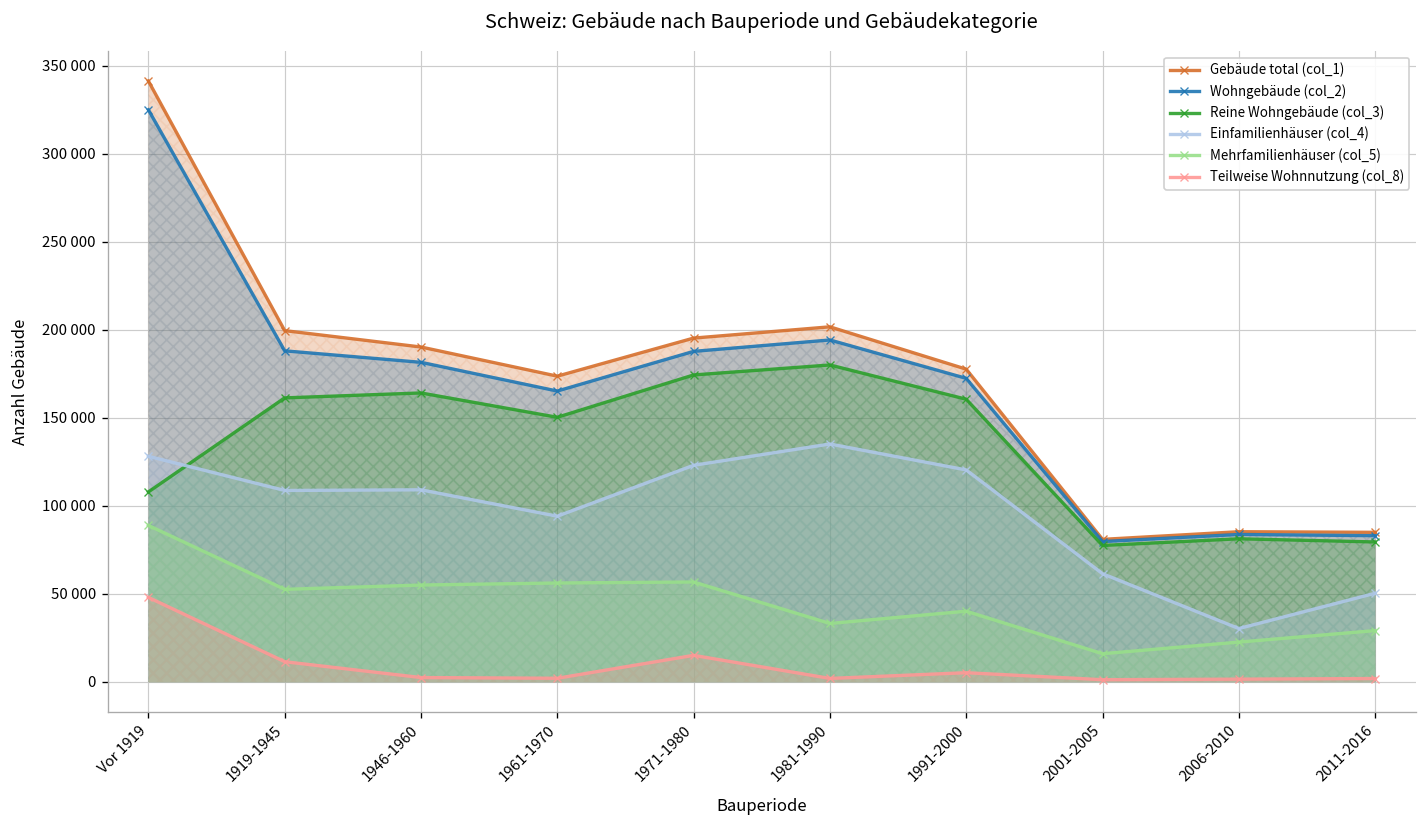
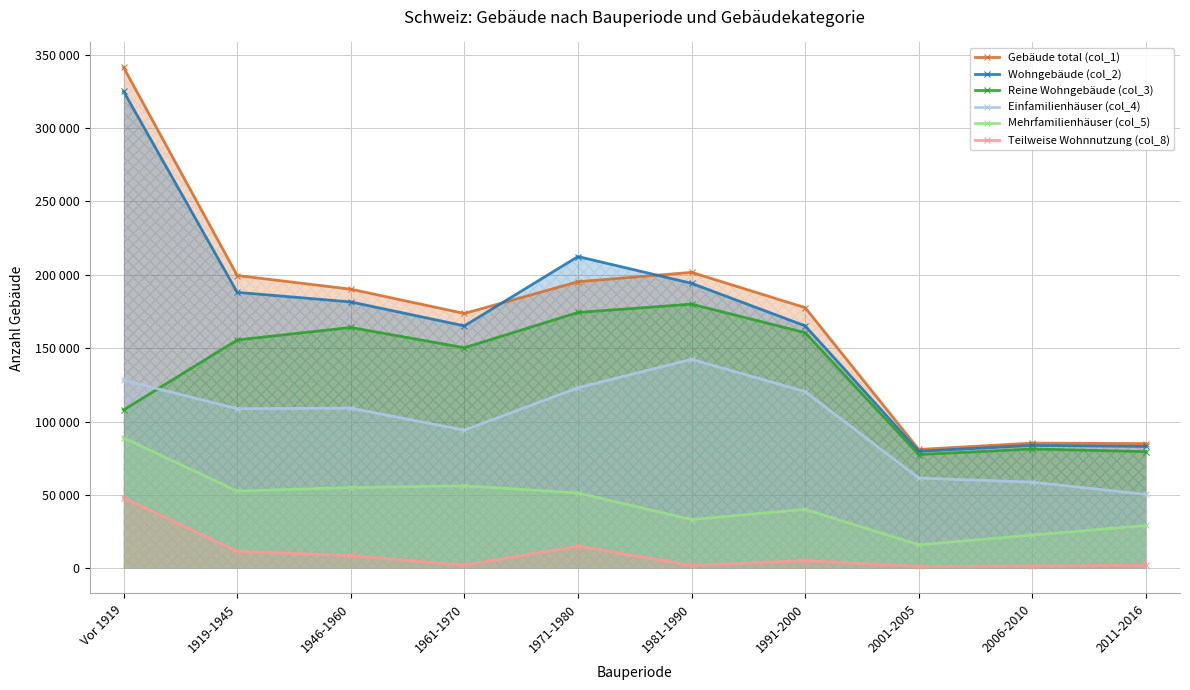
Reine Wohngebäude (col_3), 1919-1945: 161000 -> 156000
Teilweise Wohnnutzung (col_8), 1946-1960: 2000 -> 9000
Wohngebäude (col_2), 1971-1980: 188000 -> 212000
Mehrfamilienhäuser (col_5), 1971-1980: 57000 -> 51000
Einfamilienhäuser (col_4), 1981-1990: 135000 -> 142000
Wohngebäude (col_2), 1991-2000: 172000 -> 165000
Einfamilienhäuser (col_4), 2006-2010: 30000 -> 59000
